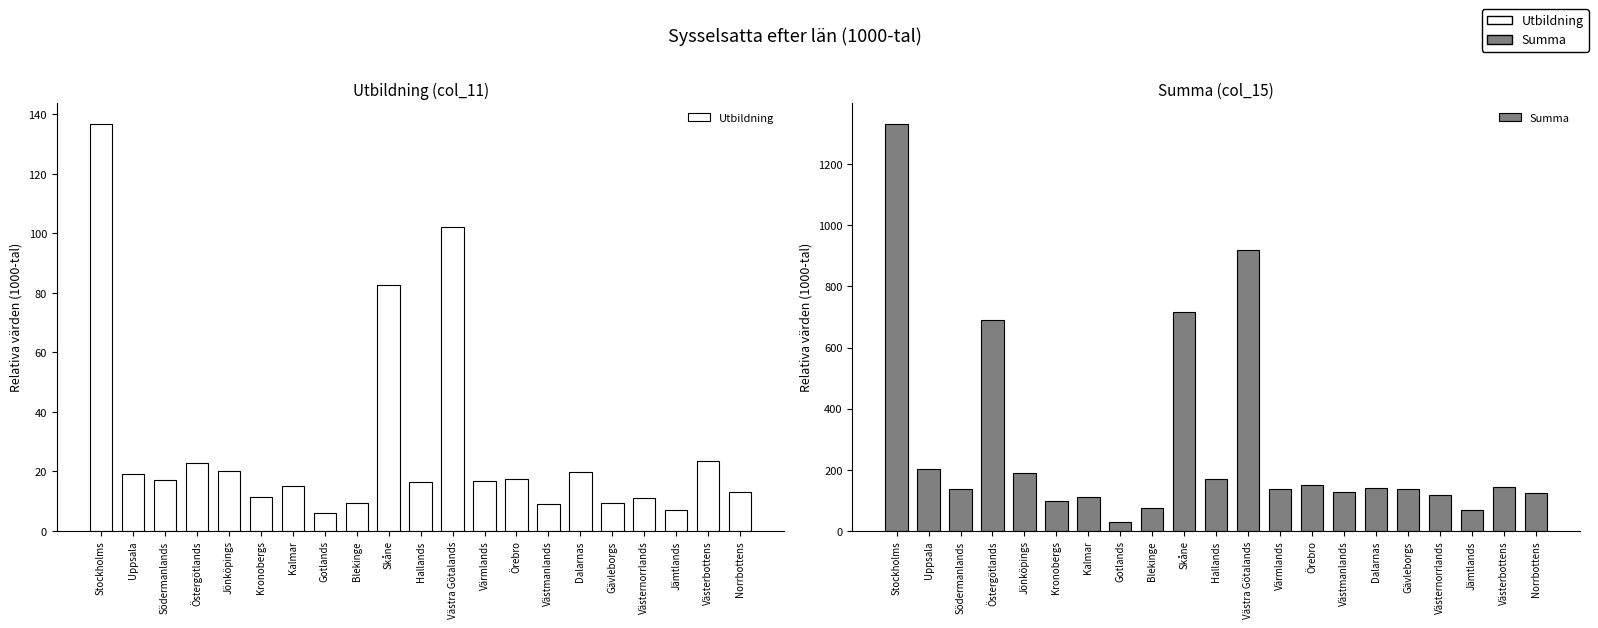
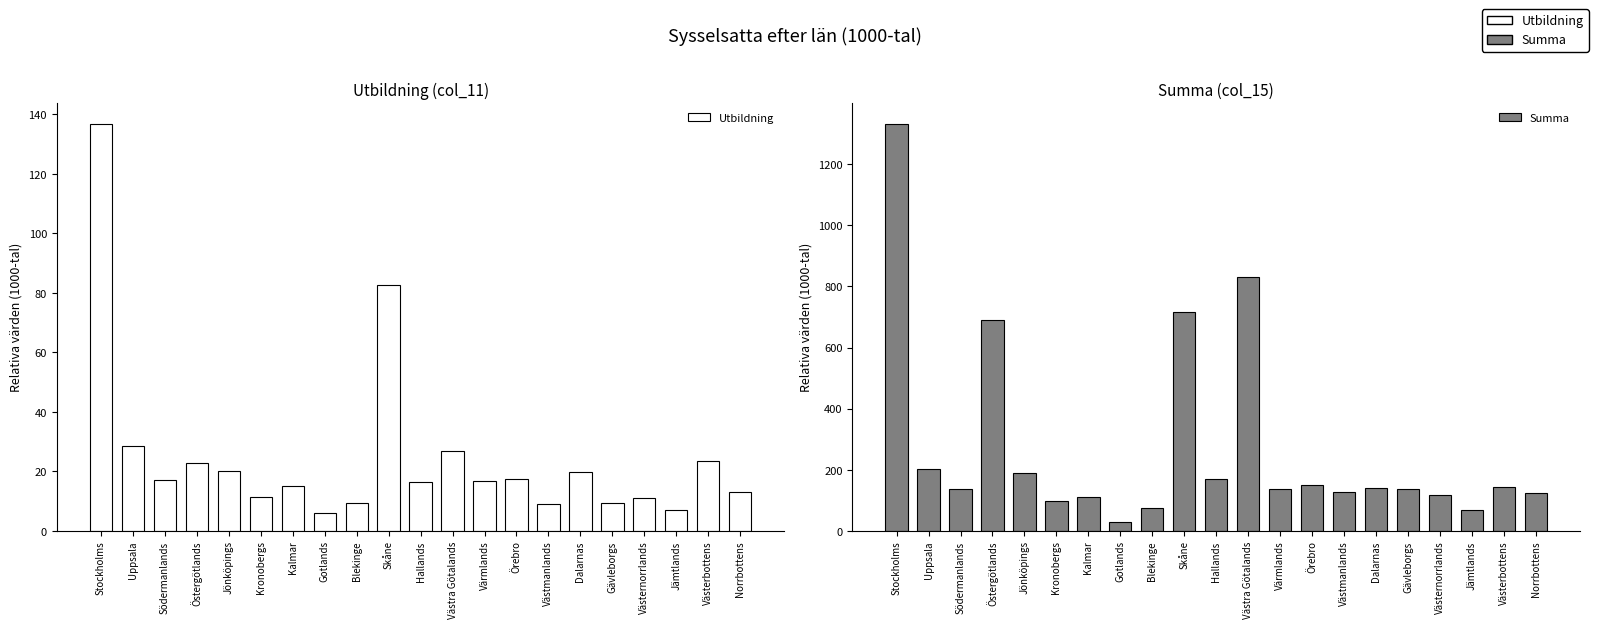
Utbildning (col_11), Uppsala: 19 -> 28
Utbildning (col_11), Västra Götalands: 102 -> 27
Summa (col_15), Västra Götalands: 920 -> 830
